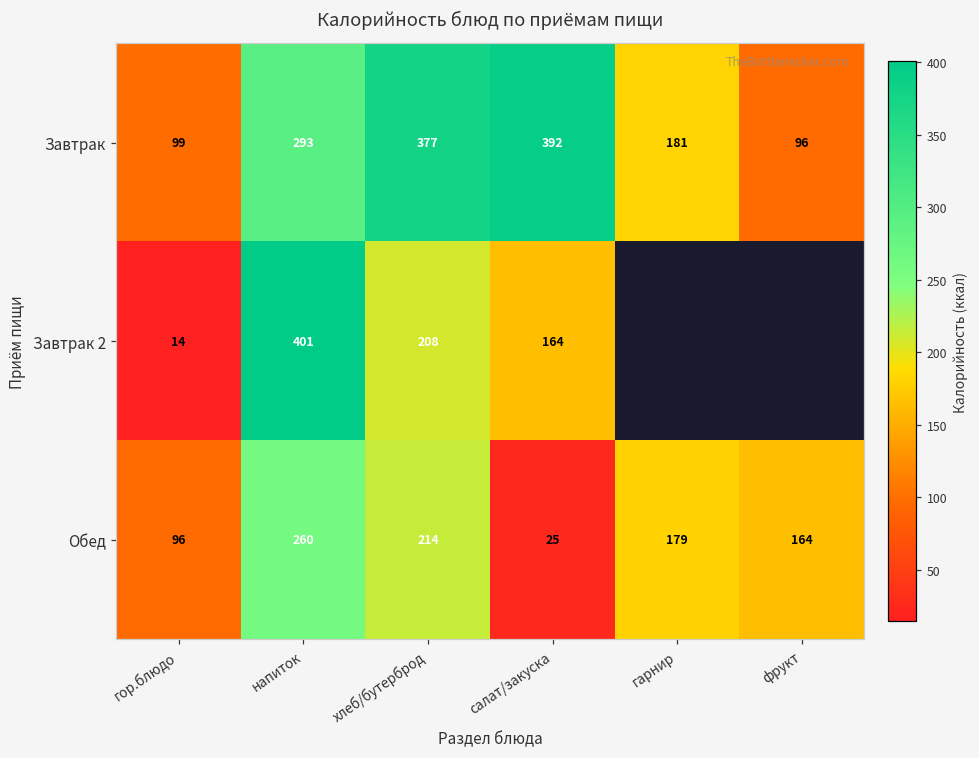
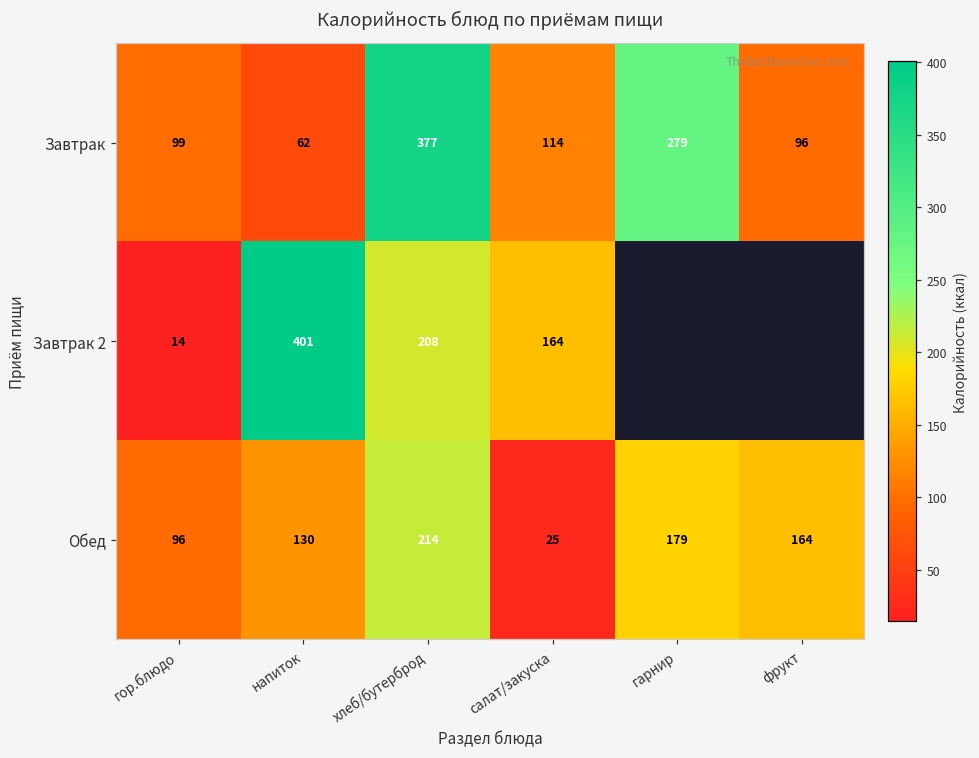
Завтрак, напиток: 293 -> 62
Завтрак, салат/закуска: 392 -> 114
Завтрак, гарнир: 181 -> 279
Обед, напиток: 260 -> 130
